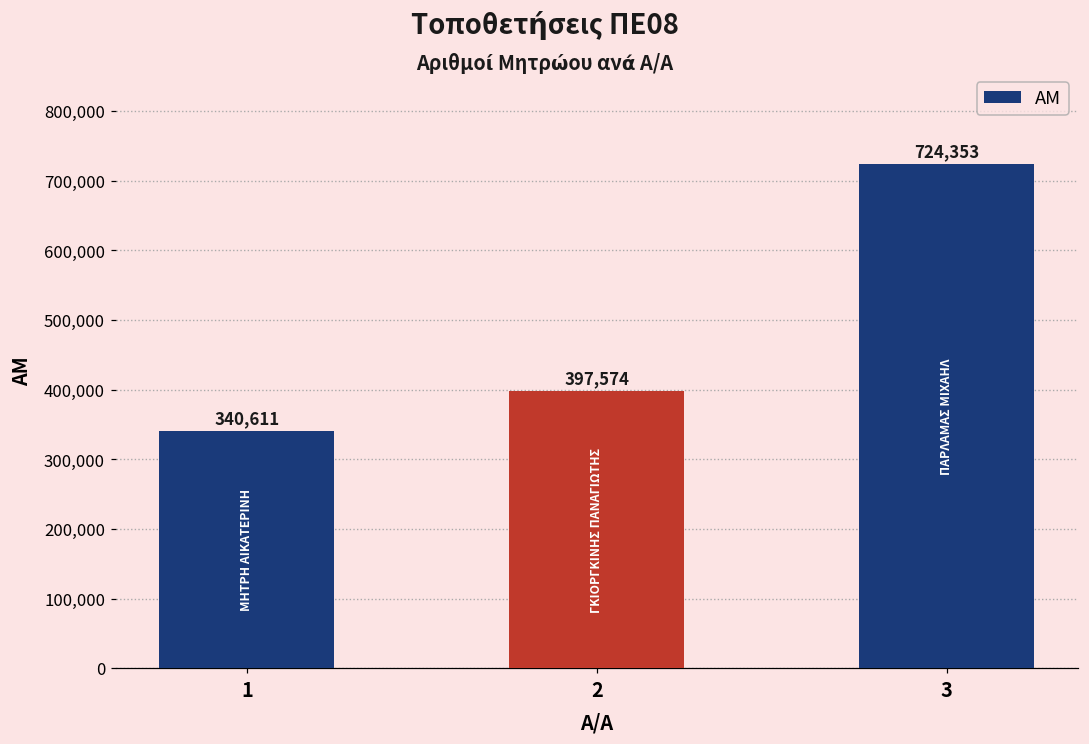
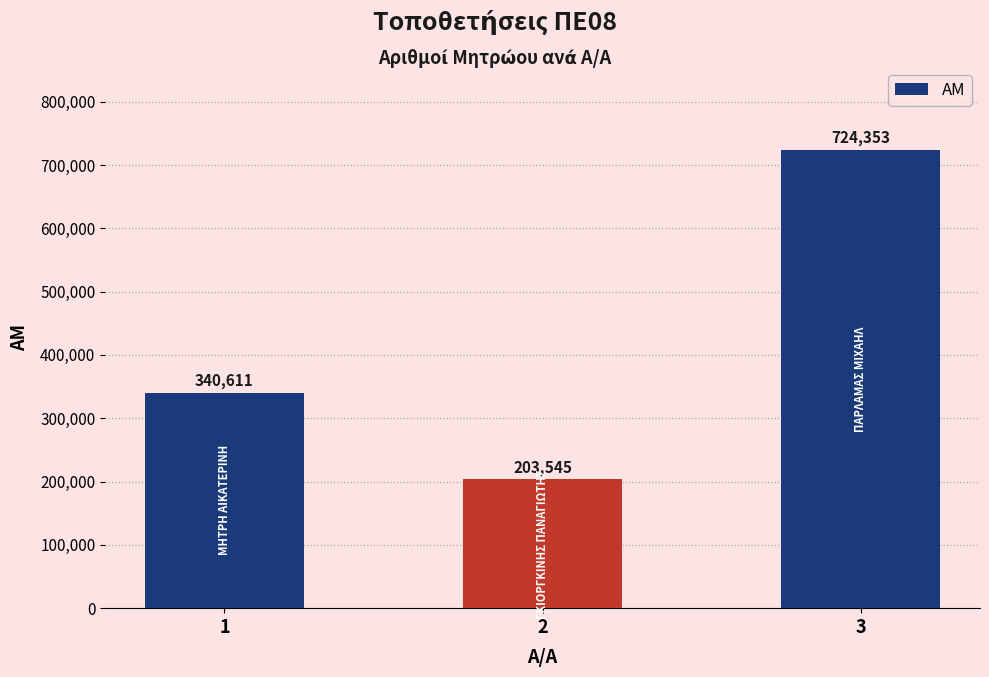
2: 397,574 -> 203,545
